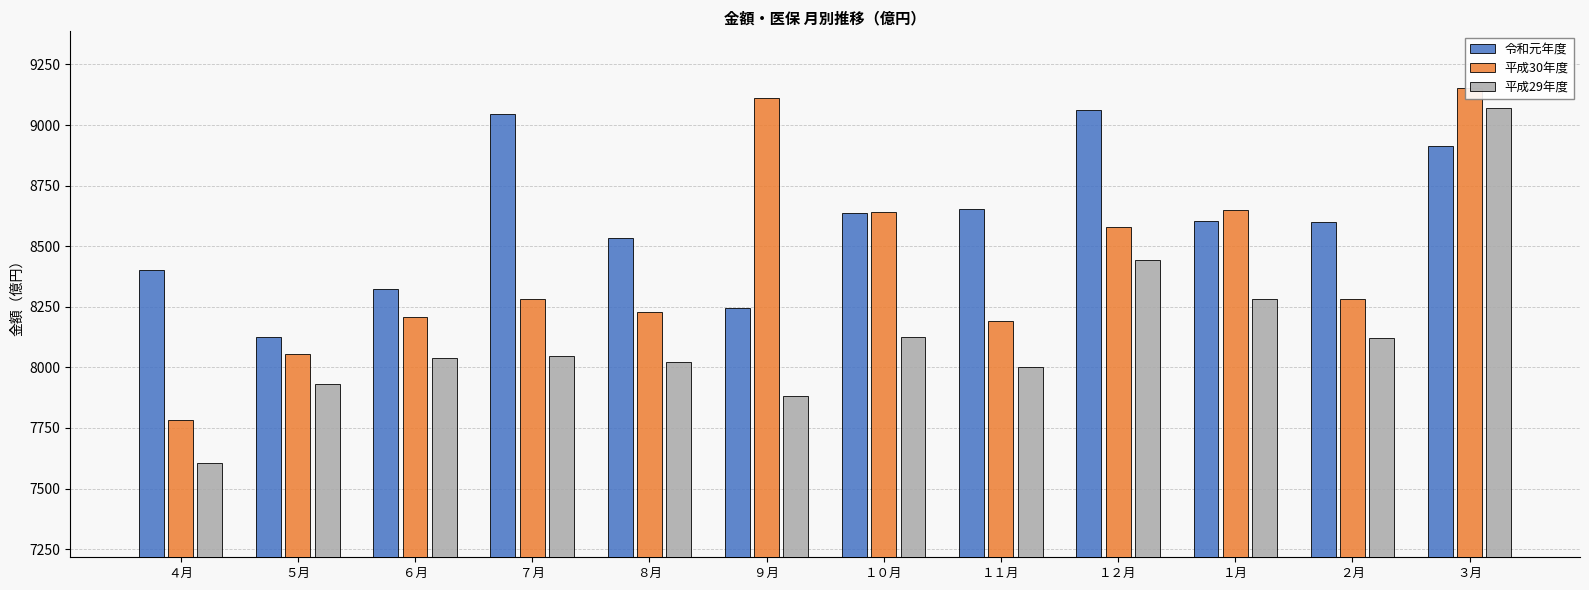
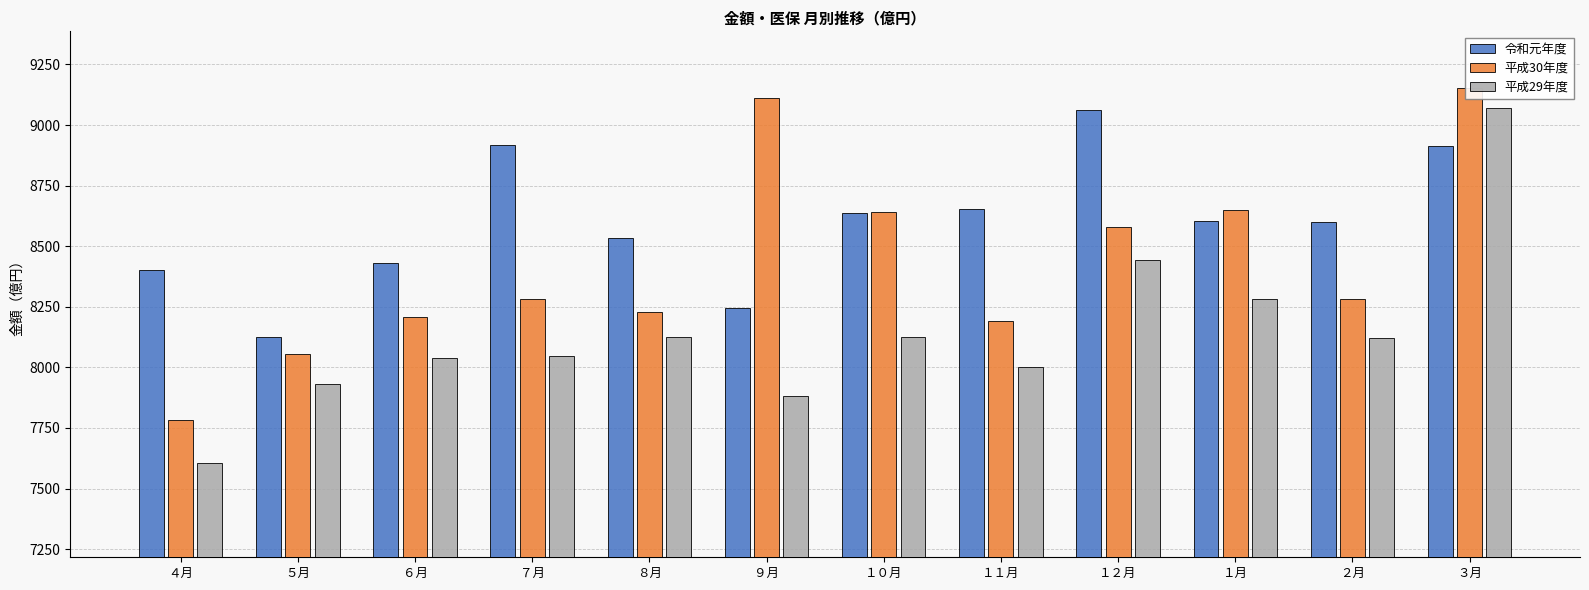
令和元年度, ６月: 8320 -> 8430
令和元年度, ７月: 9040 -> 8920
平成29年度, ８月: 8020 -> 8130
